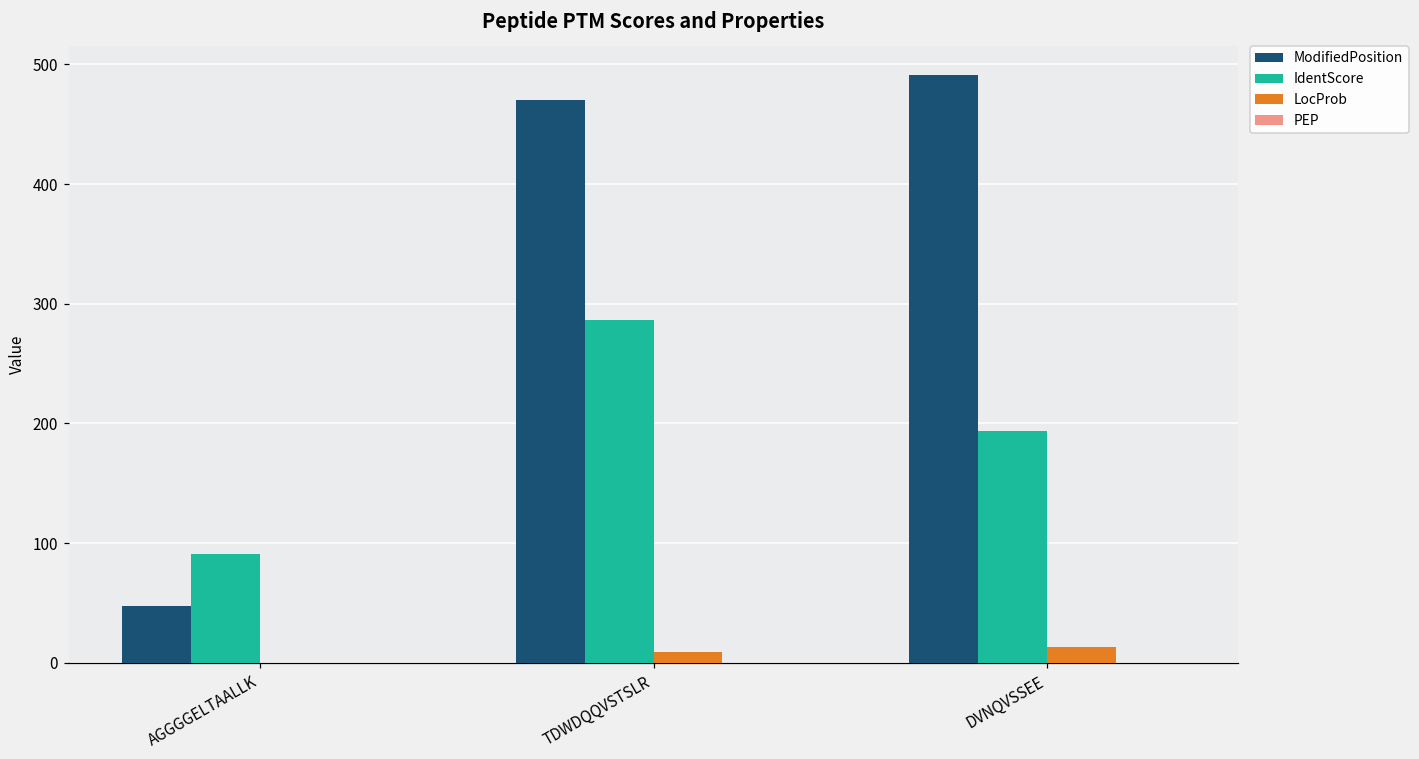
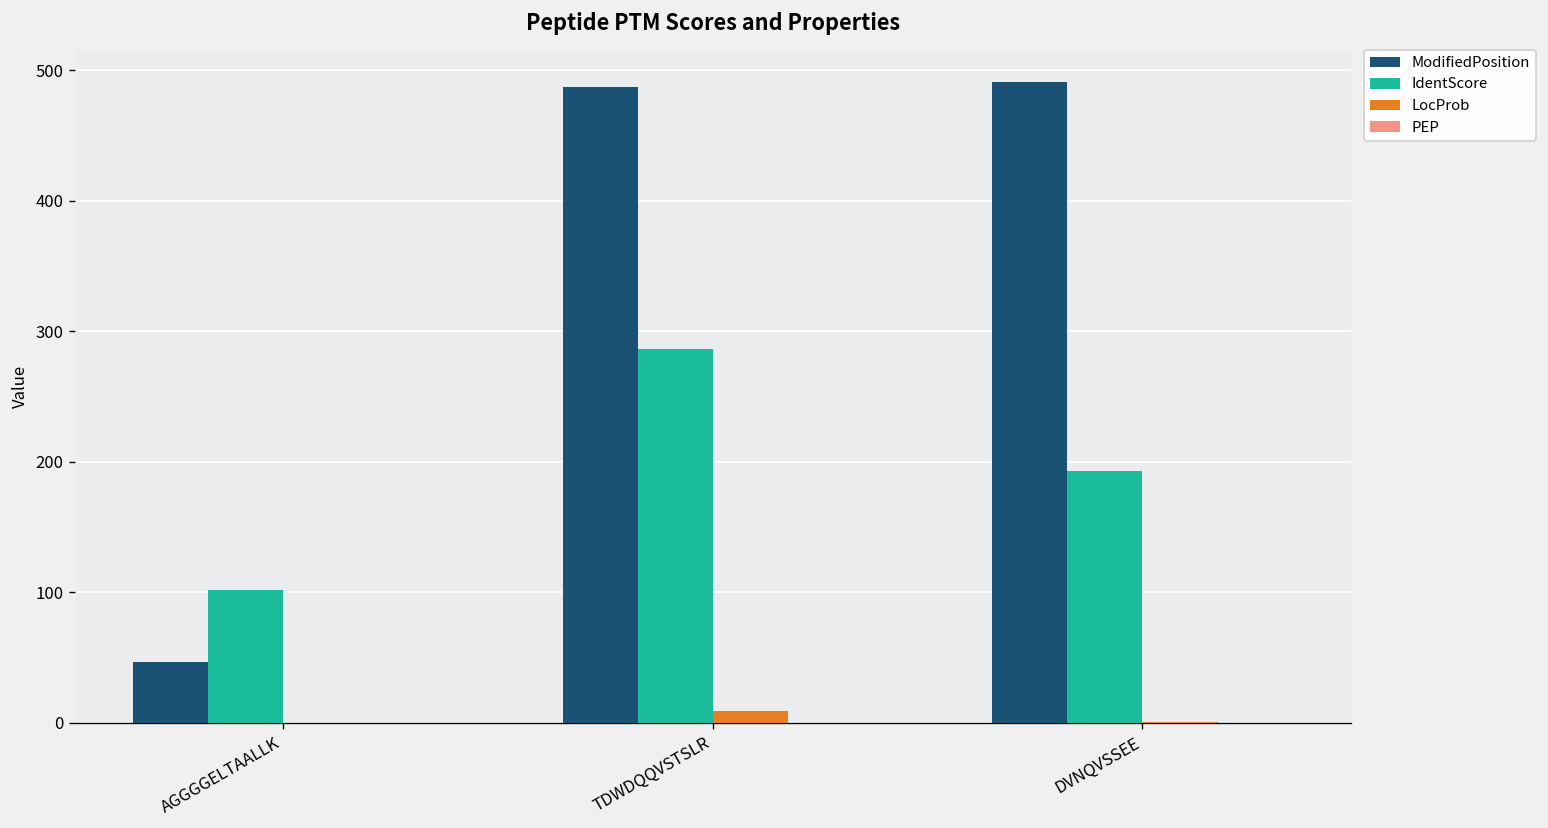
IdentScore, AGGGGELTAALLK: 91 -> 102
ModifiedPosition, TDWDQQVSTSLR: 470 -> 487
LocProb, DVNQVSSEE: 13 -> 1
